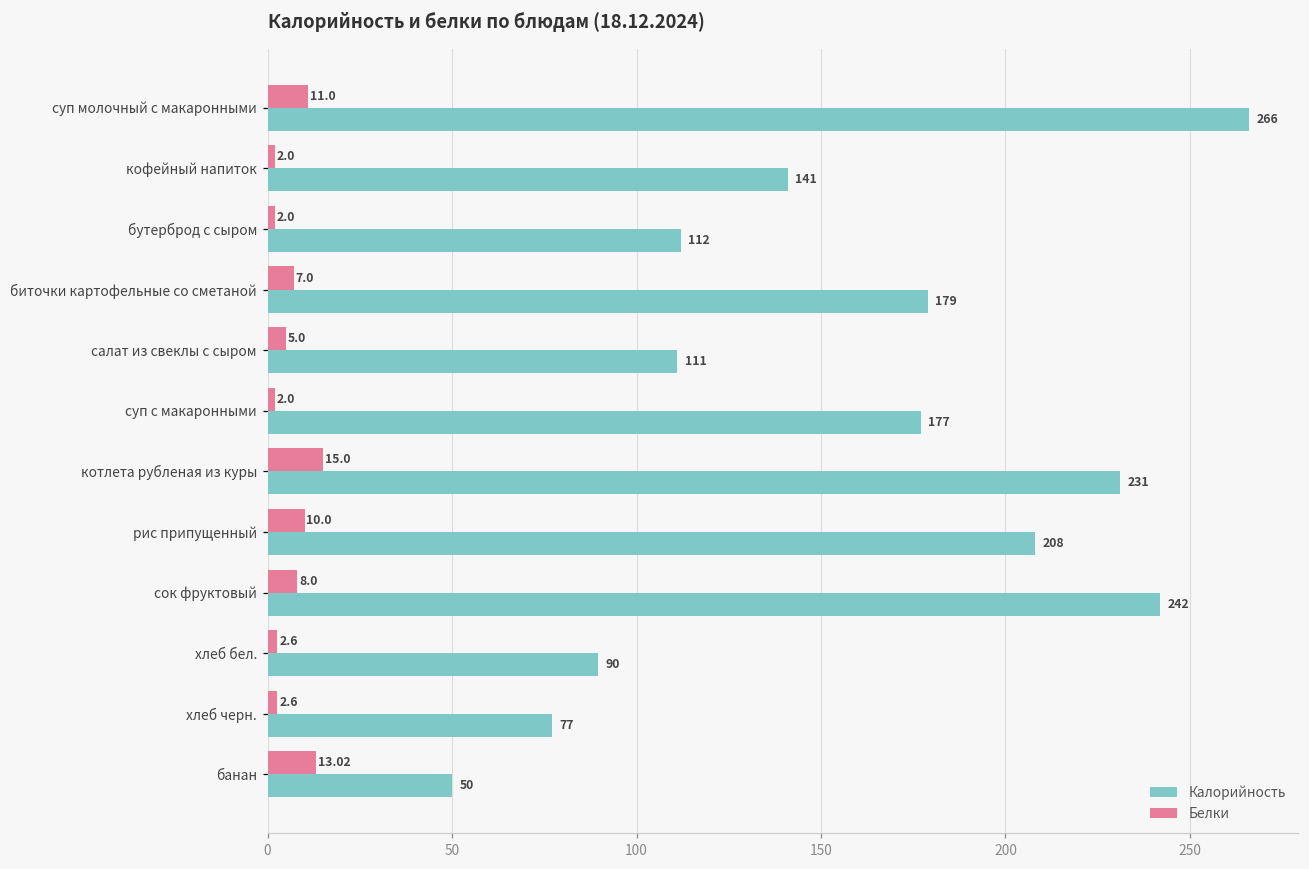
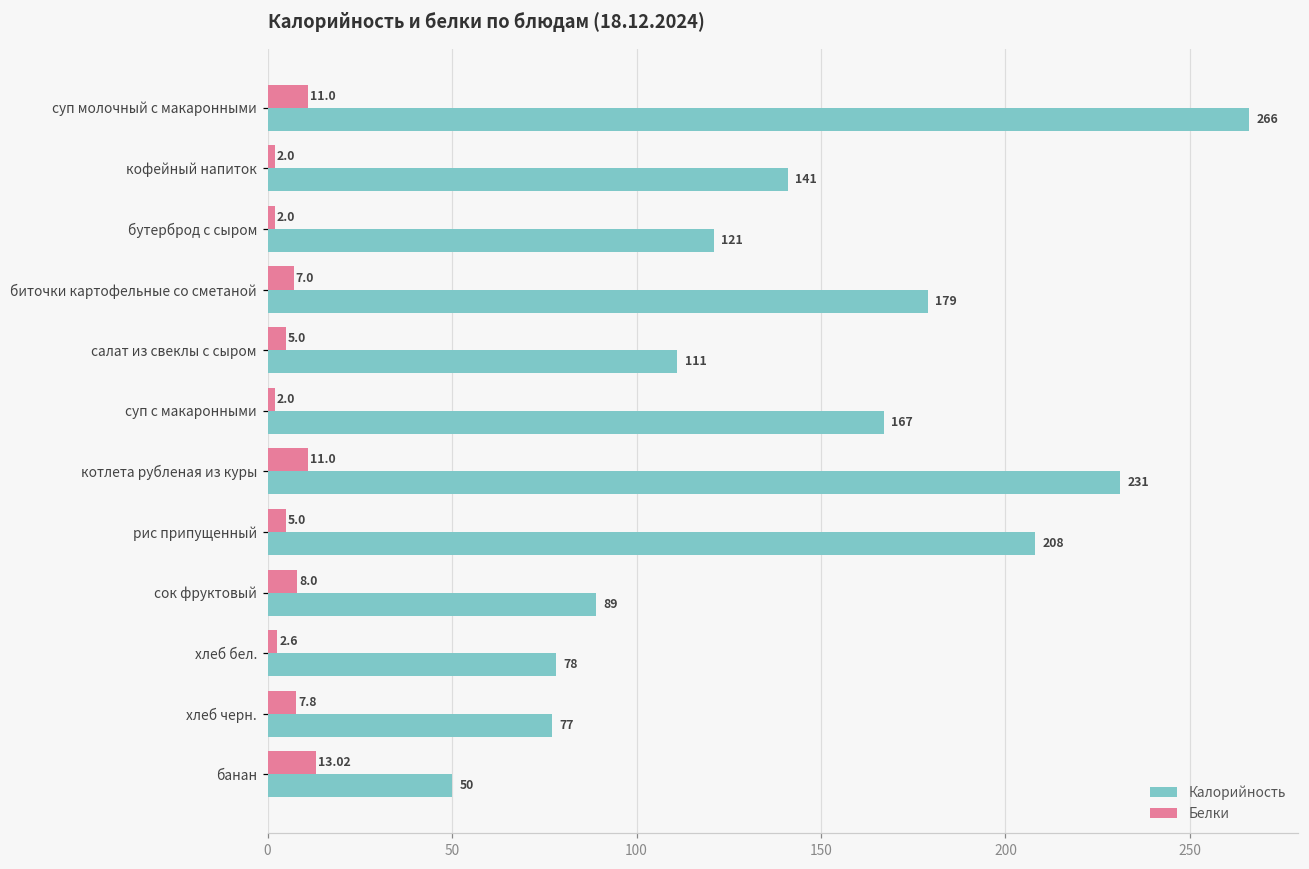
Калорийность, бутерброд с сыром: 112 -> 121
Калорийность, суп с макаронными: 177 -> 167
Белки, котлета рубленая из куры: 15.0 -> 11.0
Белки, рис припущенный: 10.0 -> 5.0
Калорийность, сок фруктовый: 242 -> 89
Калорийность, хлеб бел.: 90 -> 78
Белки, хлеб черн.: 2.6 -> 7.8
